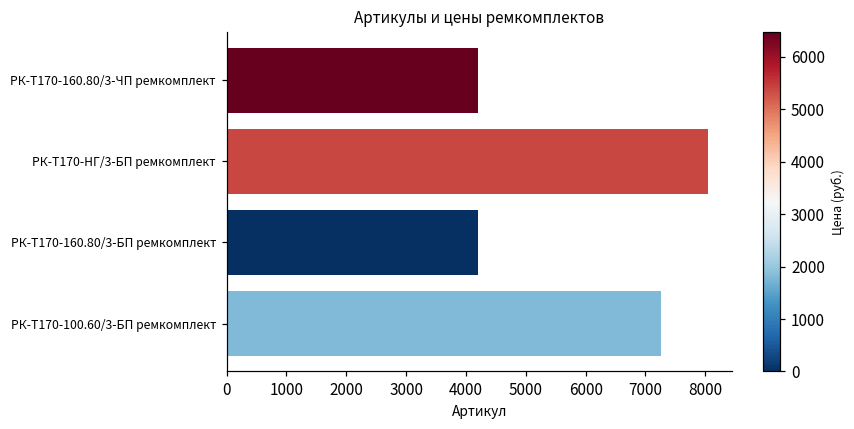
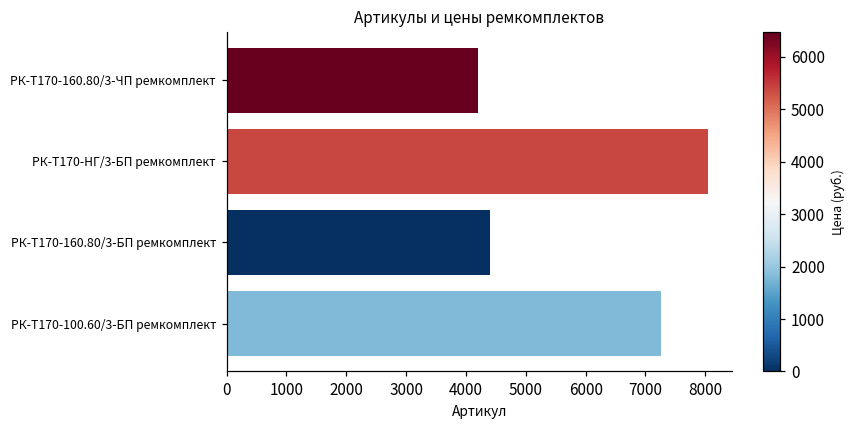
РК-Т170-160.80/3-БП ремкомплект: 4200 -> 4400
